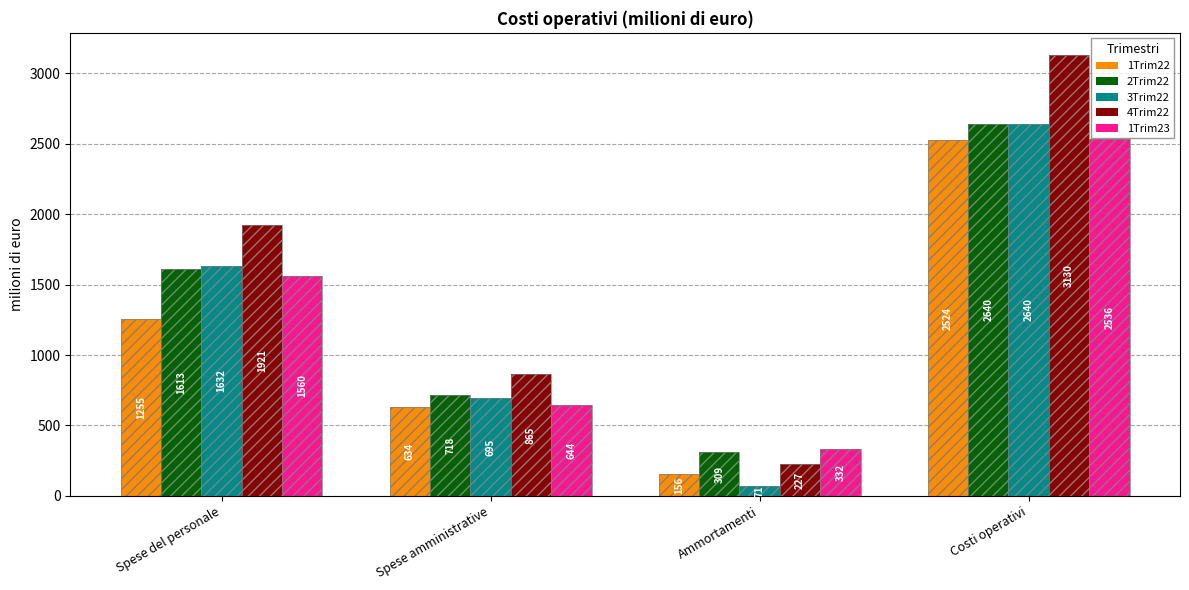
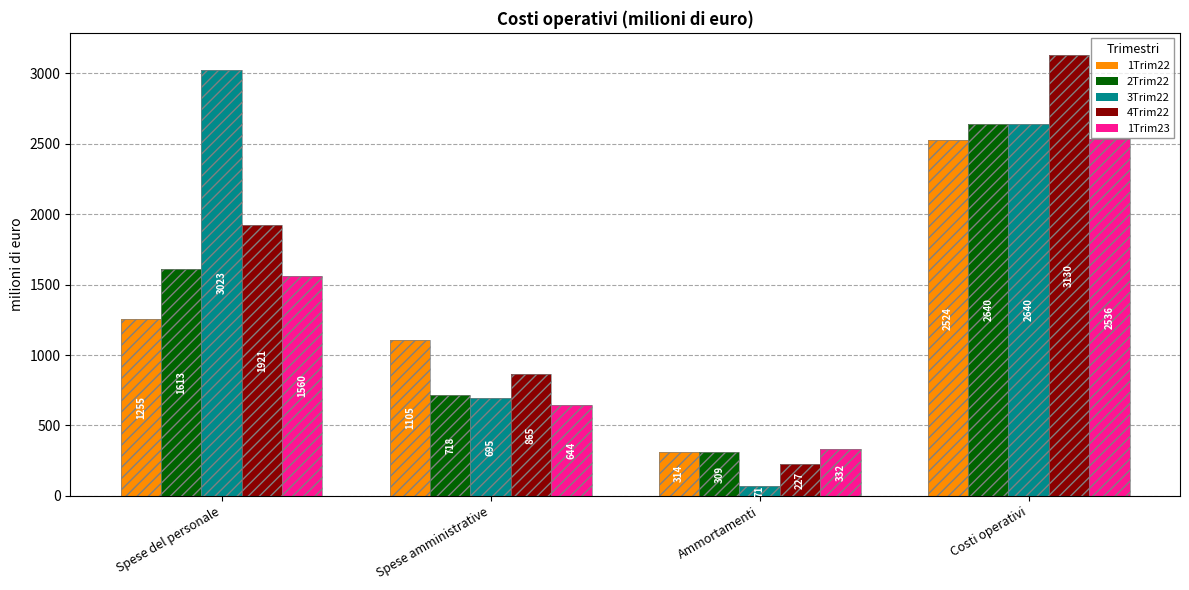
3Trim22, Spese del personale: 1632 -> 3023
1Trim22, Spese amministrative: 634 -> 1105
1Trim22, Ammortamenti: 156 -> 314
